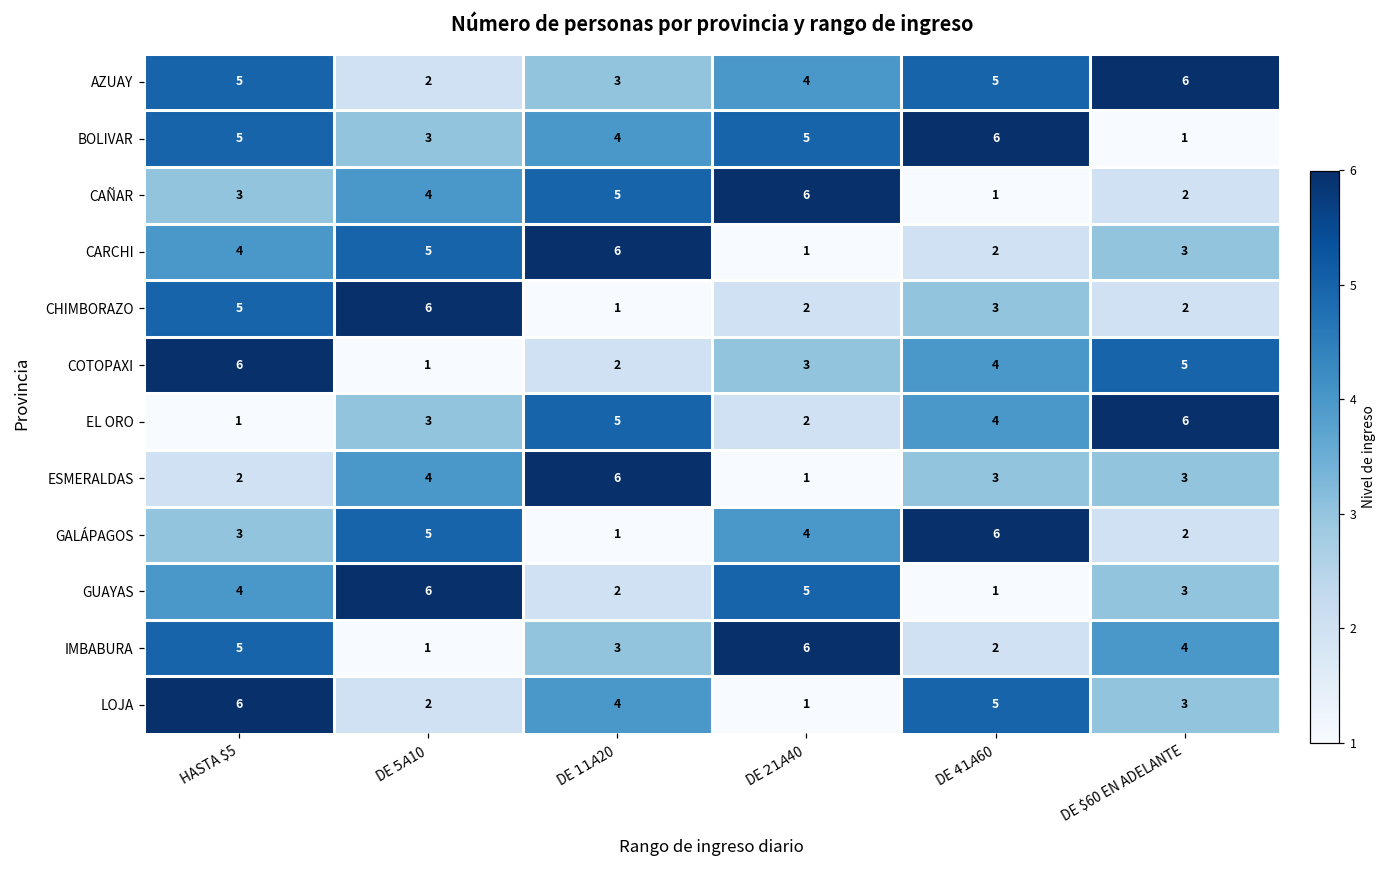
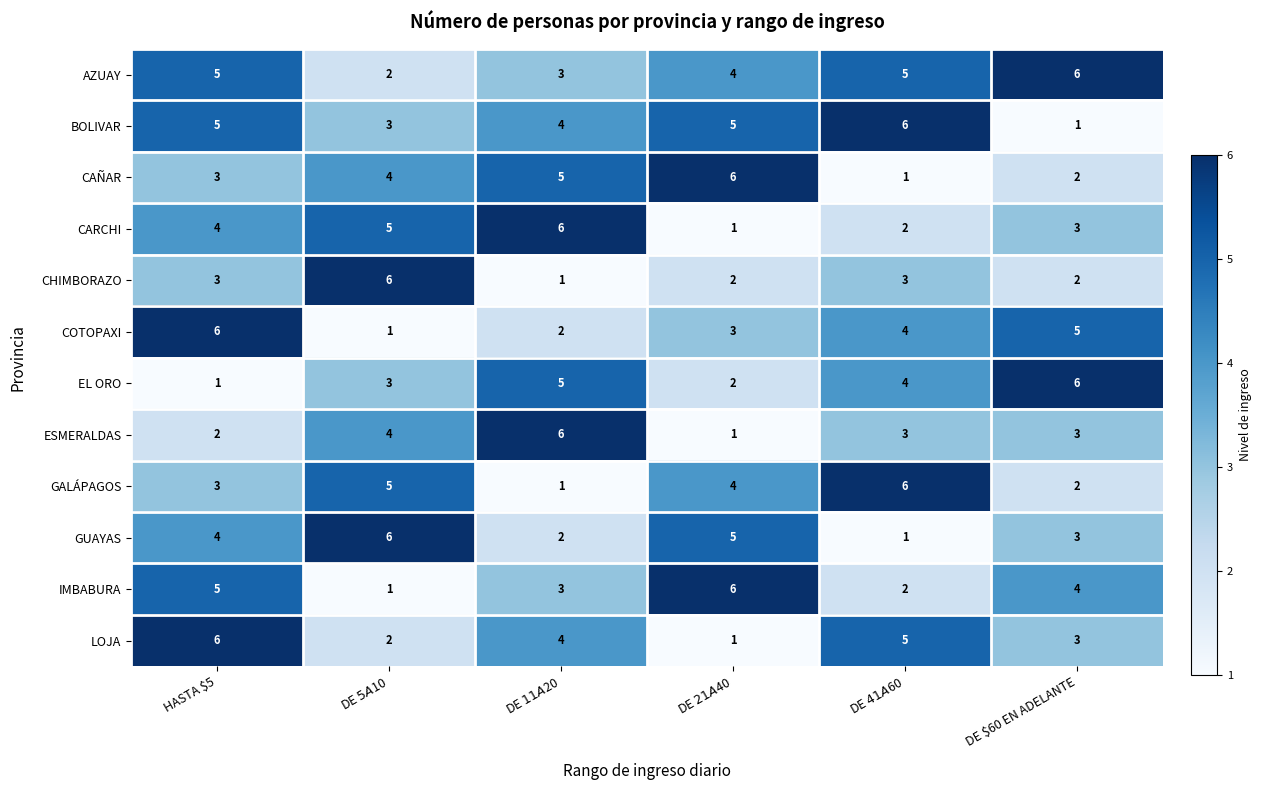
CHIMBORAZO, HASTA $5: 5 -> 3
